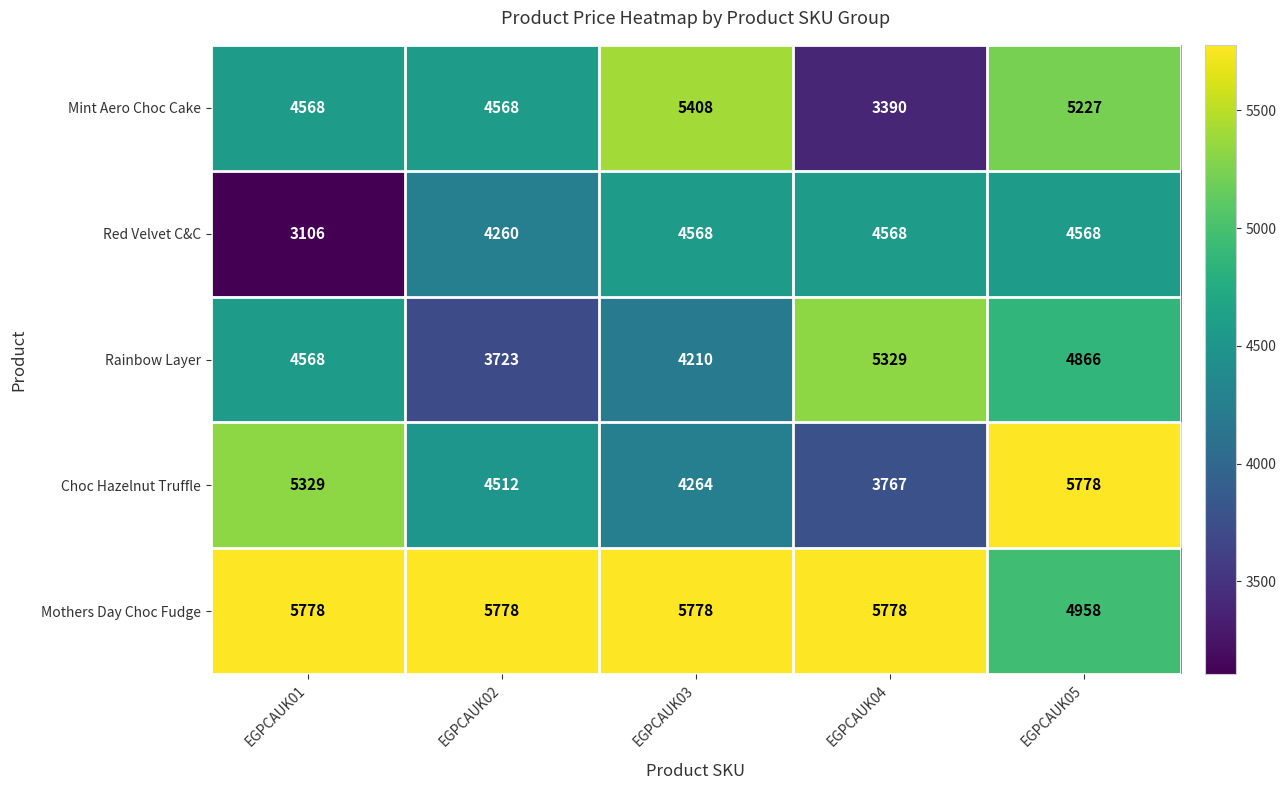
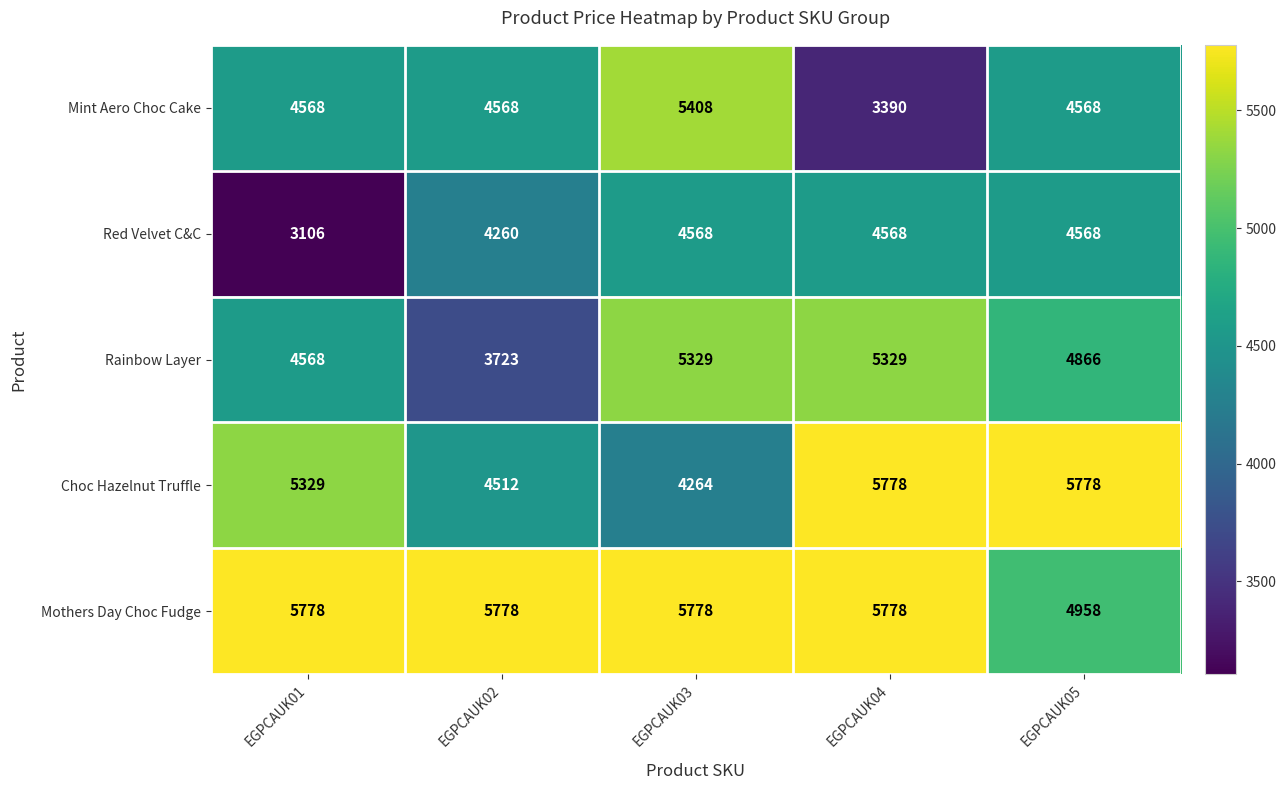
Mint Aero Choc Cake, EGPCAUK05: 5227 -> 4568
Rainbow Layer, EGPCAUK03: 4210 -> 5329
Choc Hazelnut Truffle, EGPCAUK04: 3767 -> 5778
